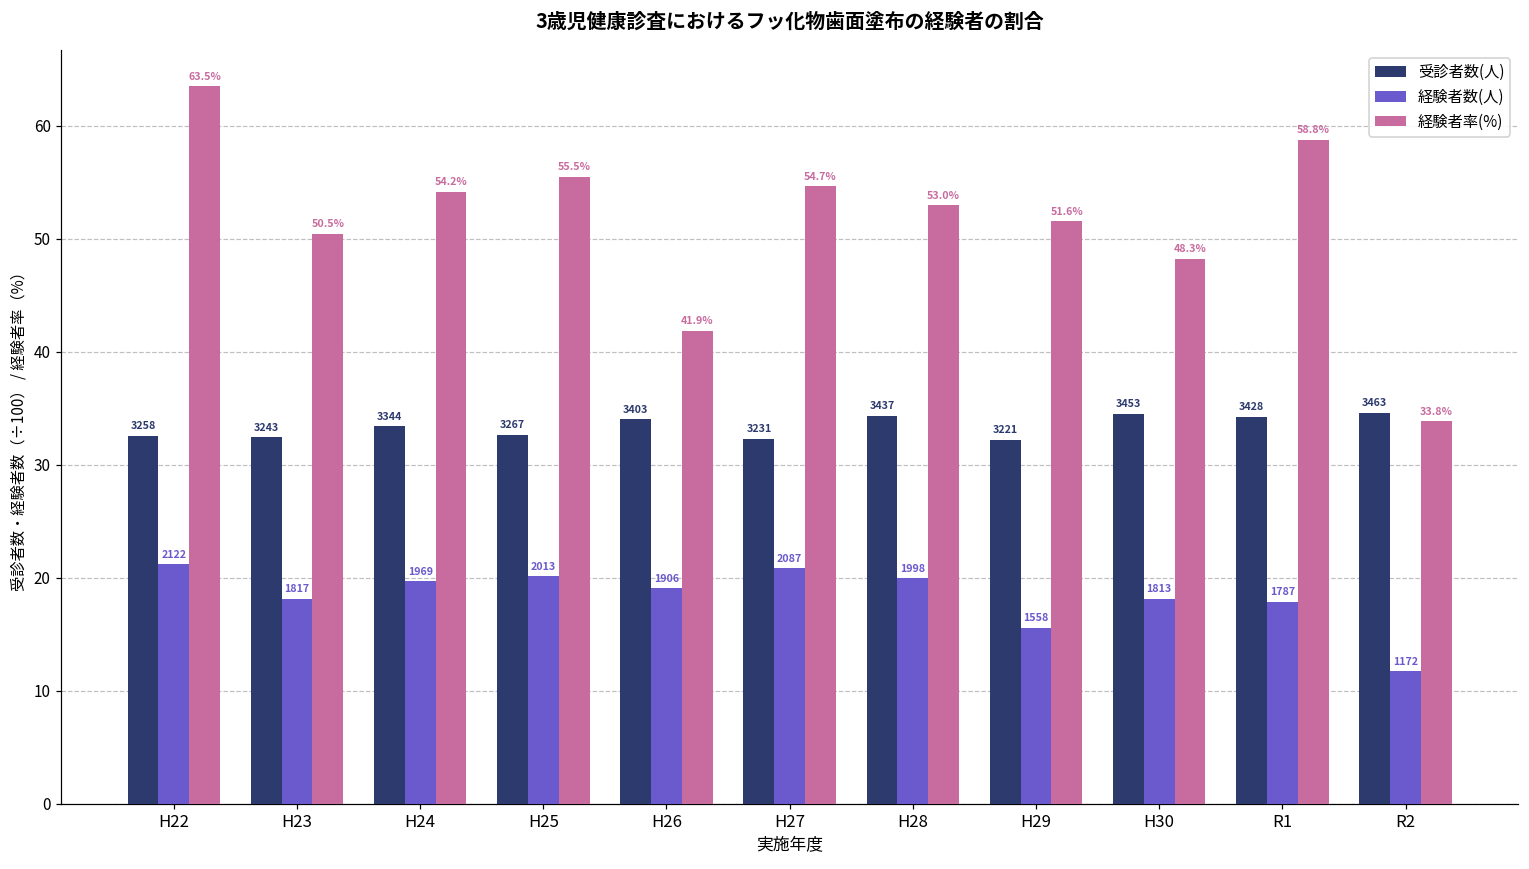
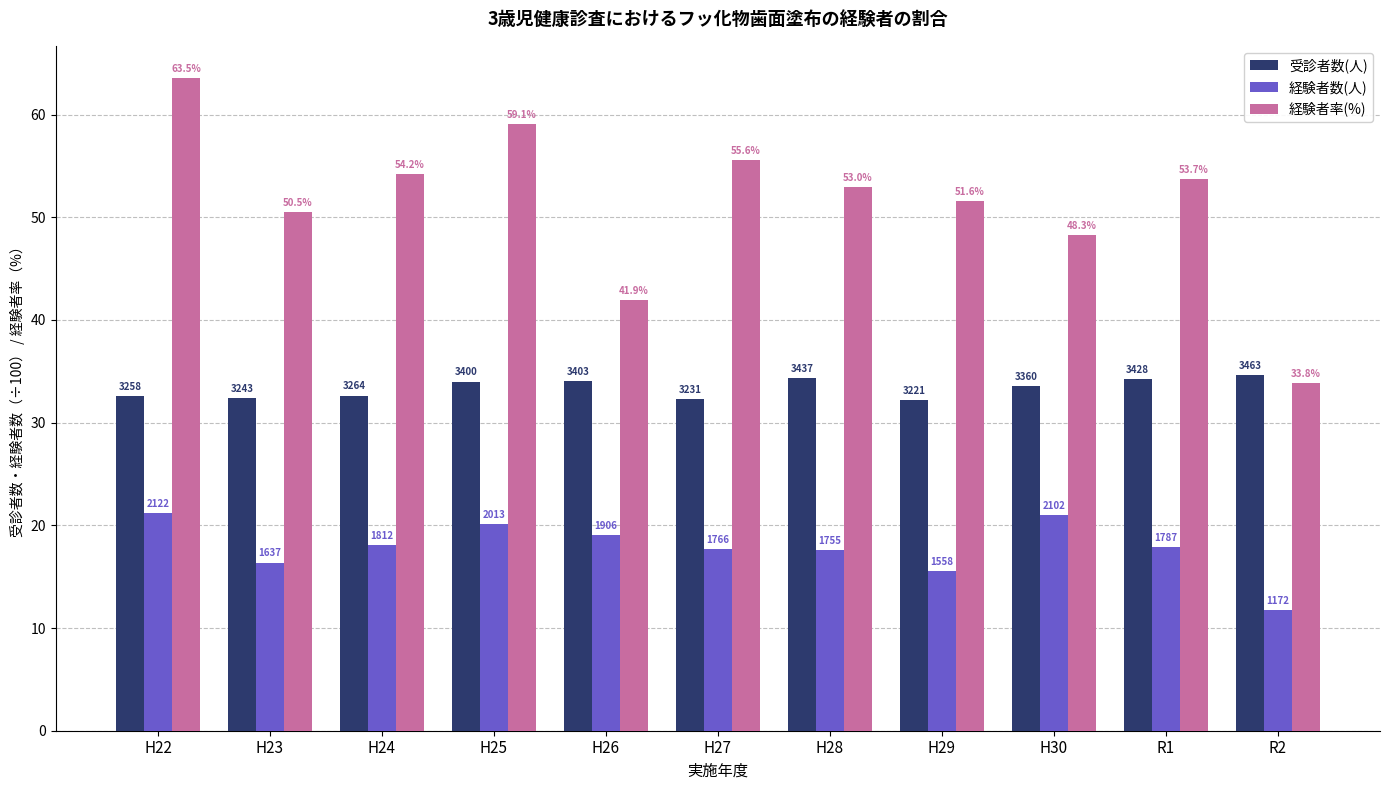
経験者数(人), H23: 1817 -> 1637
受診者数(人), H24: 3344 -> 3264
経験者数(人), H24: 1969 -> 1812
受診者数(人), H25: 3267 -> 3400
経験者率(%), H25: 55.5% -> 59.1%
経験者数(人), H27: 2087 -> 1766
経験者率(%), H27: 54.7% -> 55.6%
経験者数(人), H28: 1998 -> 1755
受診者数(人), H30: 3453 -> 3360
経験者数(人), H30: 1813 -> 2102
経験者率(%), R1: 58.8% -> 53.7%
